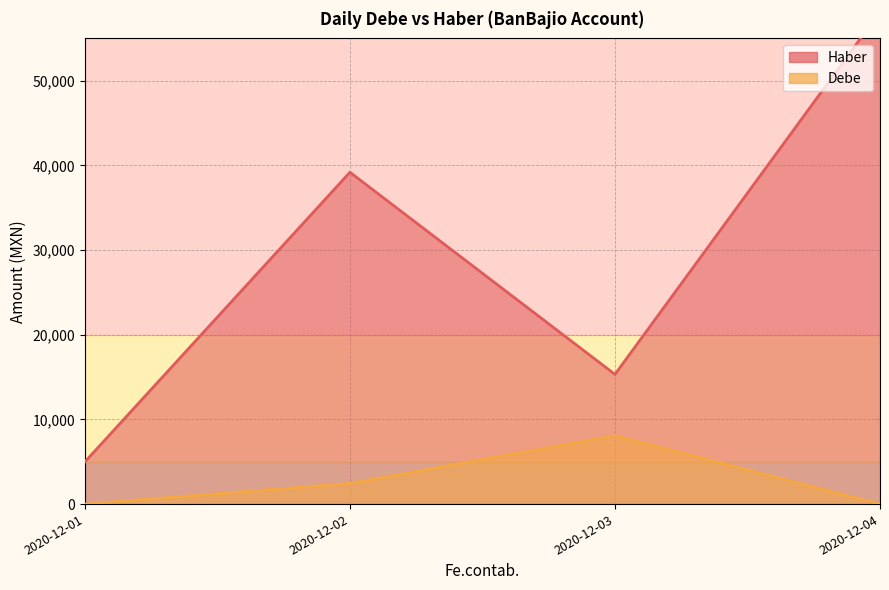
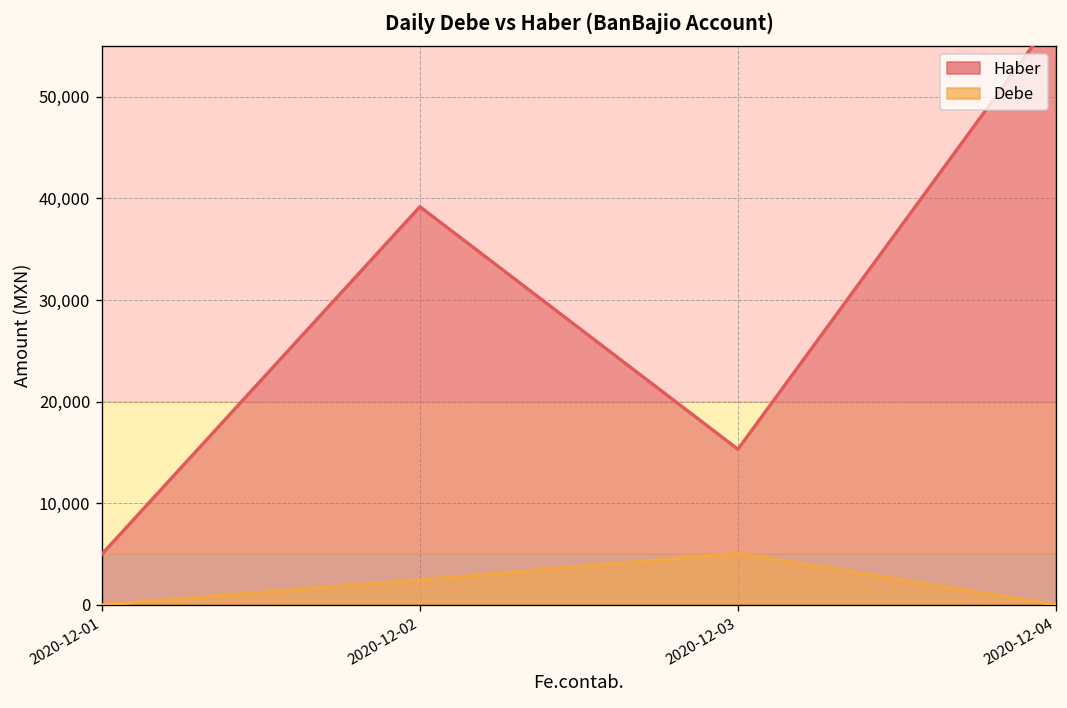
Debe, 2020-12-03: 8,000 -> 5,000
